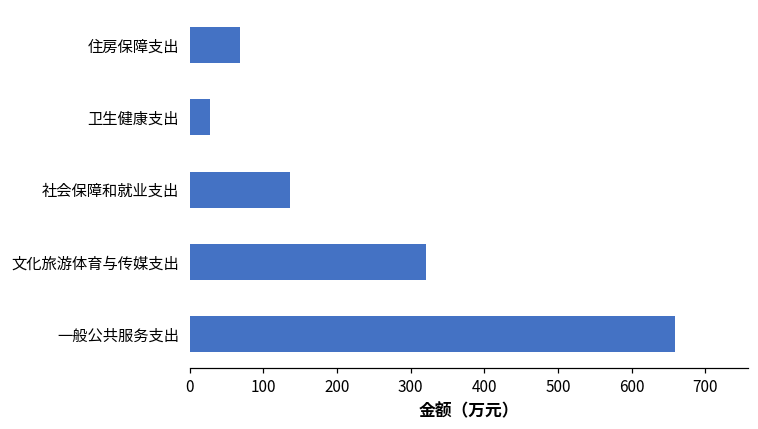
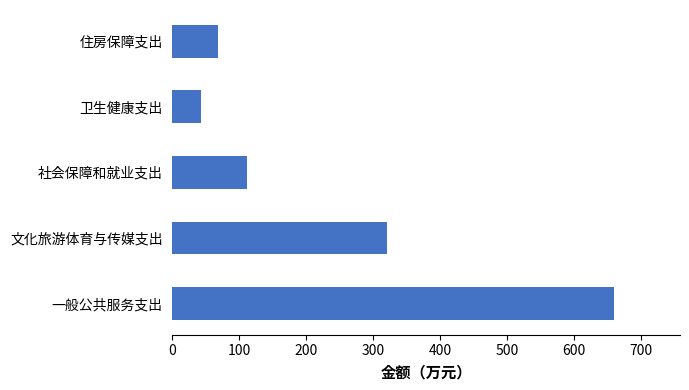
卫生健康支出: 30 -> 40
社会保障和就业支出: 140 -> 110
